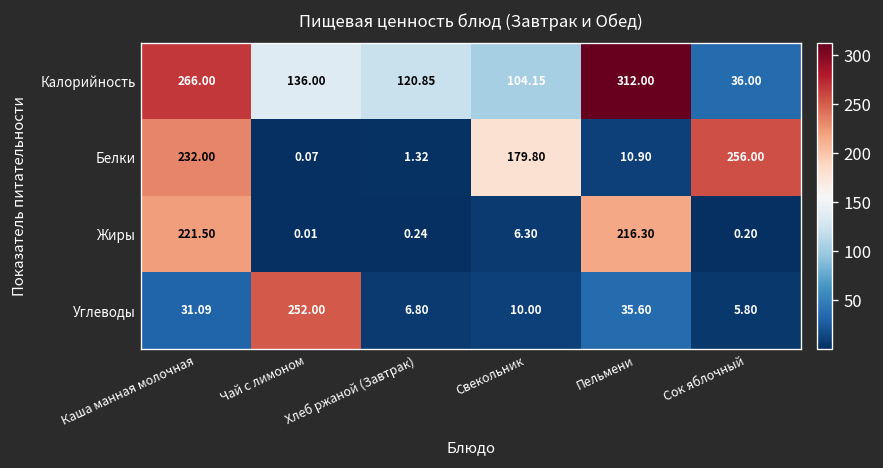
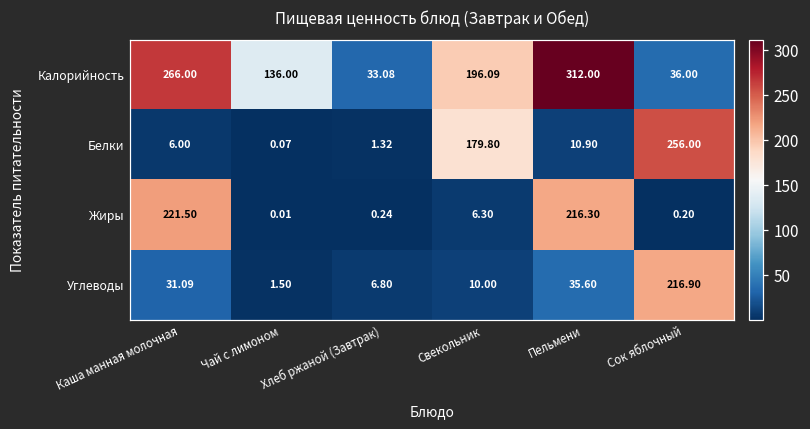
Калорийность, Хлеб ржаной (Завтрак): 120.85 -> 33.08
Калорийность, Свекольник: 104.15 -> 196.09
Белки, Каша манная молочная: 232.00 -> 6.00
Углеводы, Чай с лимоном: 252.00 -> 1.50
Углеводы, Сок яблочный: 5.80 -> 216.90
